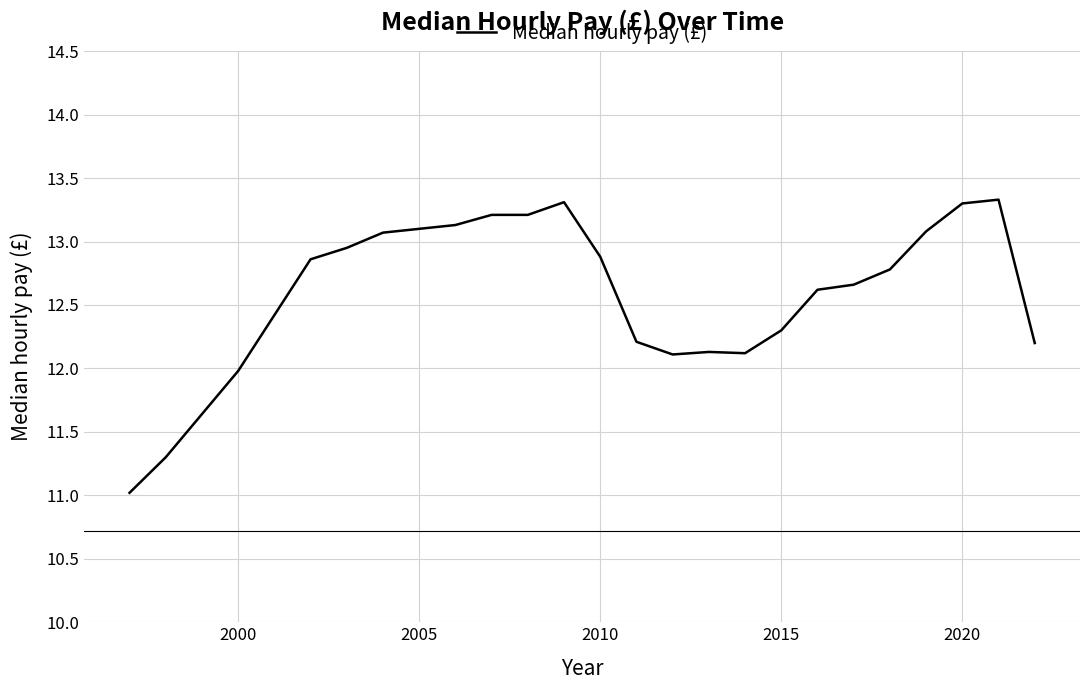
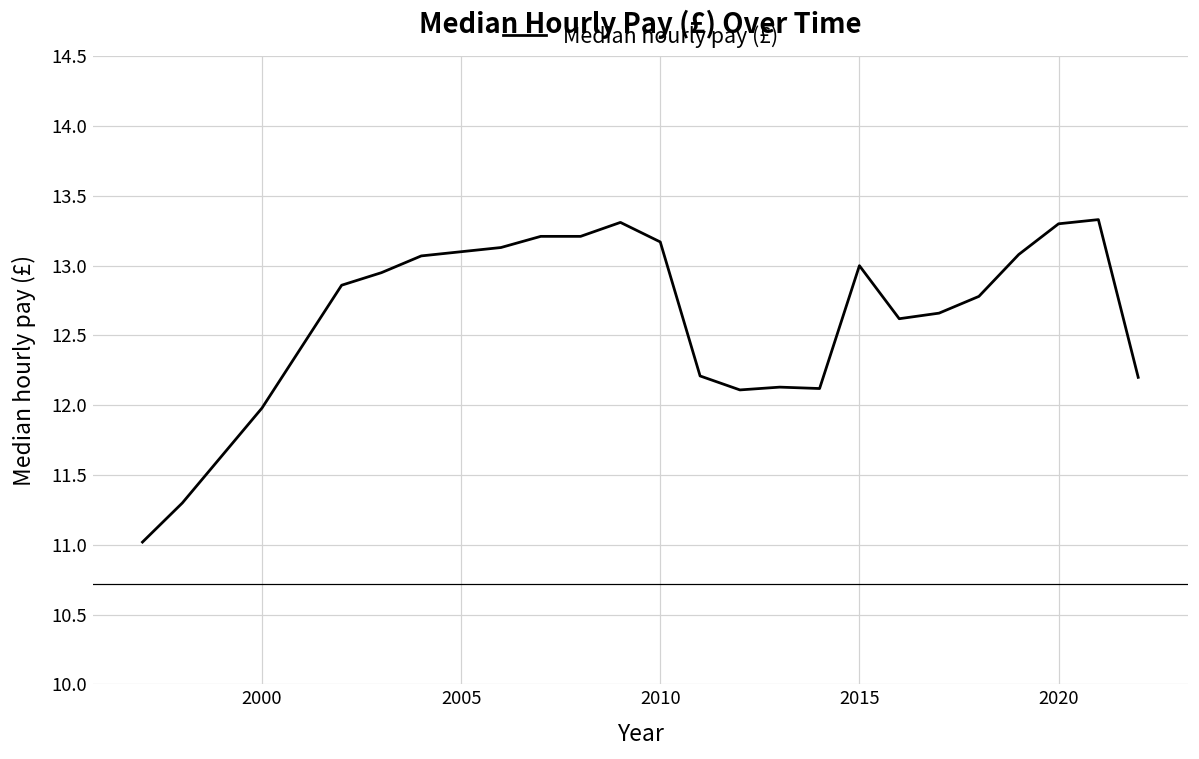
2010: 12.88 -> 13.17
2015: 12.3 -> 13.0
